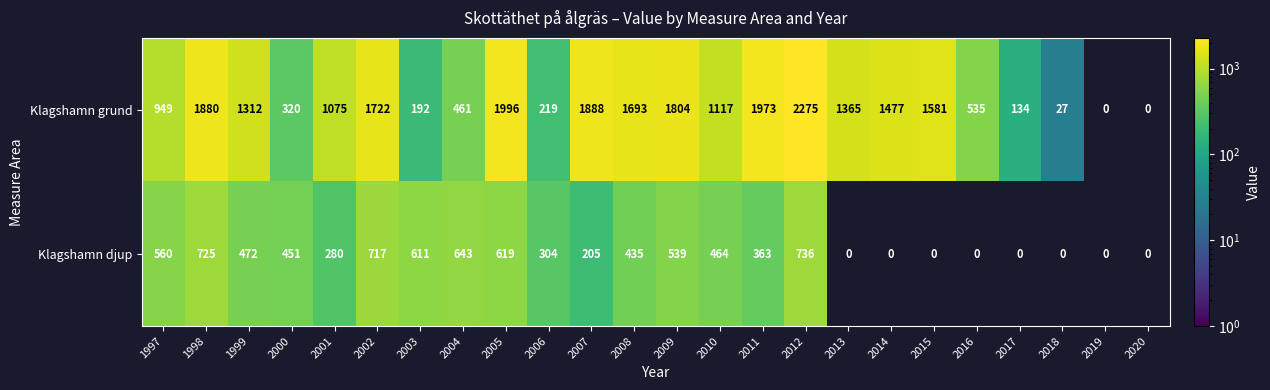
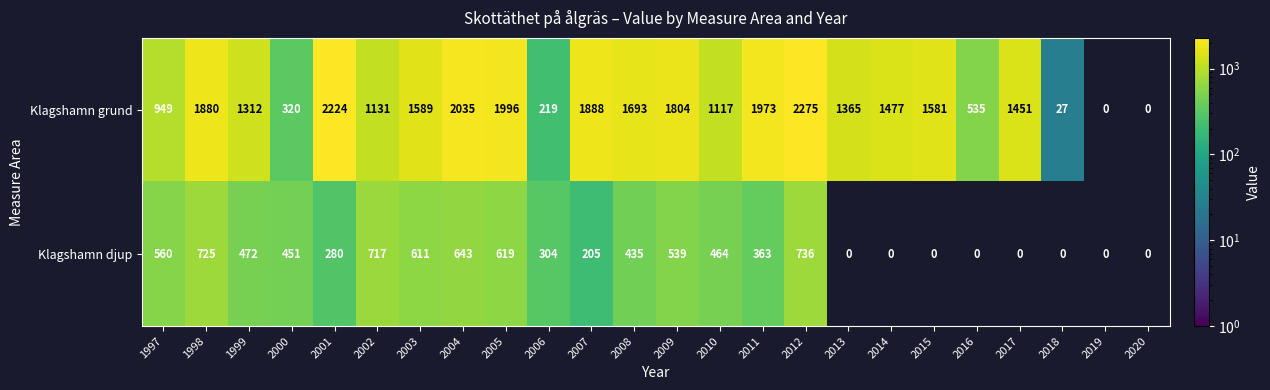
Klagshamn grund, 2001: 1075 -> 2224
Klagshamn grund, 2002: 1722 -> 1131
Klagshamn grund, 2003: 192 -> 1589
Klagshamn grund, 2004: 461 -> 2035
Klagshamn grund, 2017: 134 -> 1451
